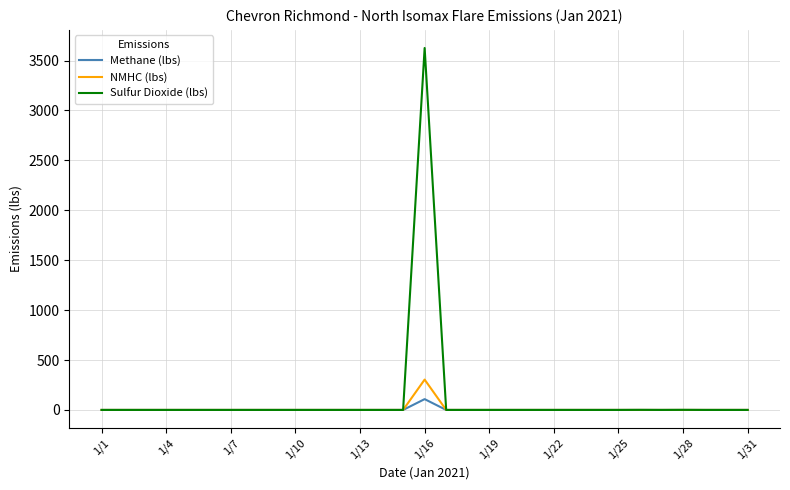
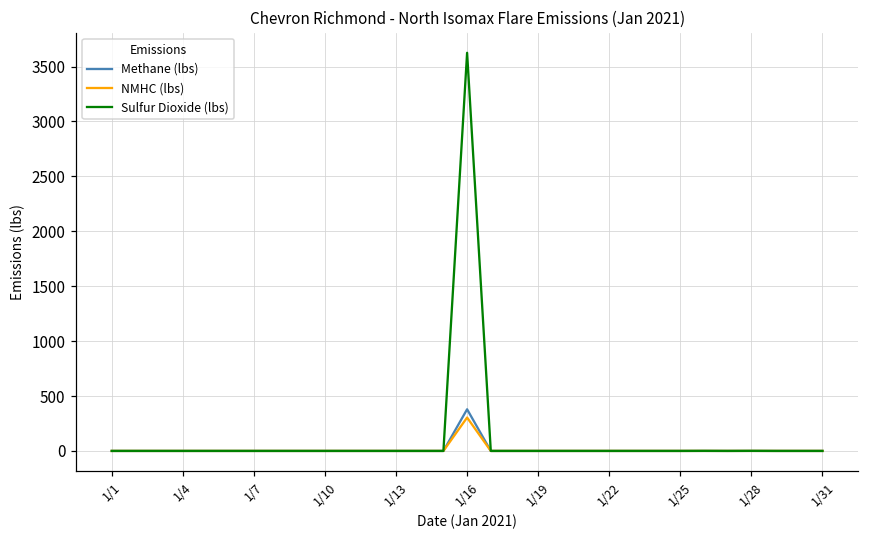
Methane (lbs), 1/16: 100 -> 400
